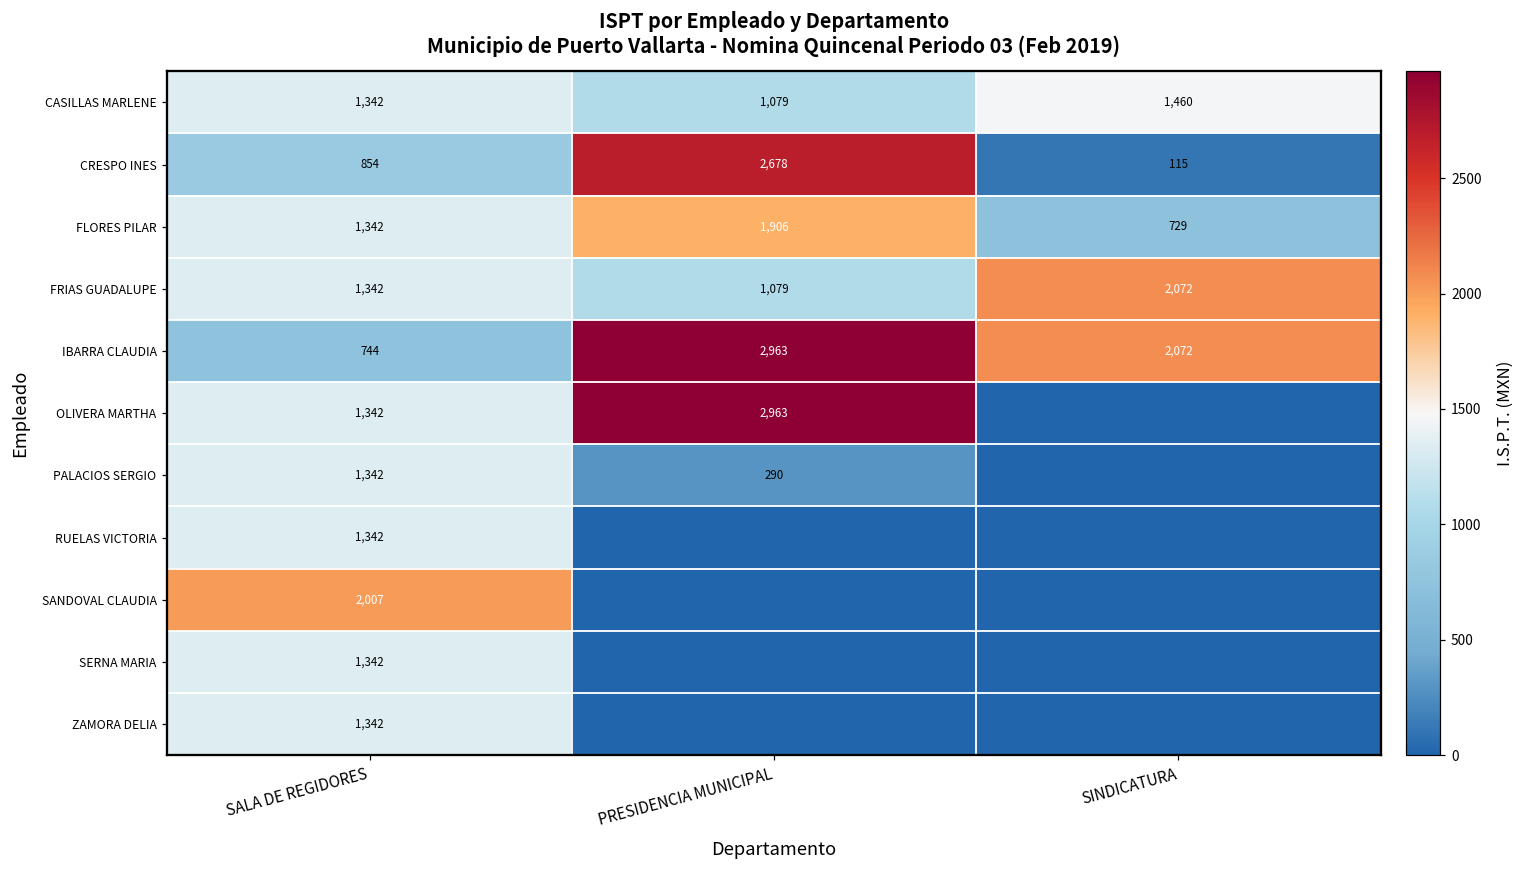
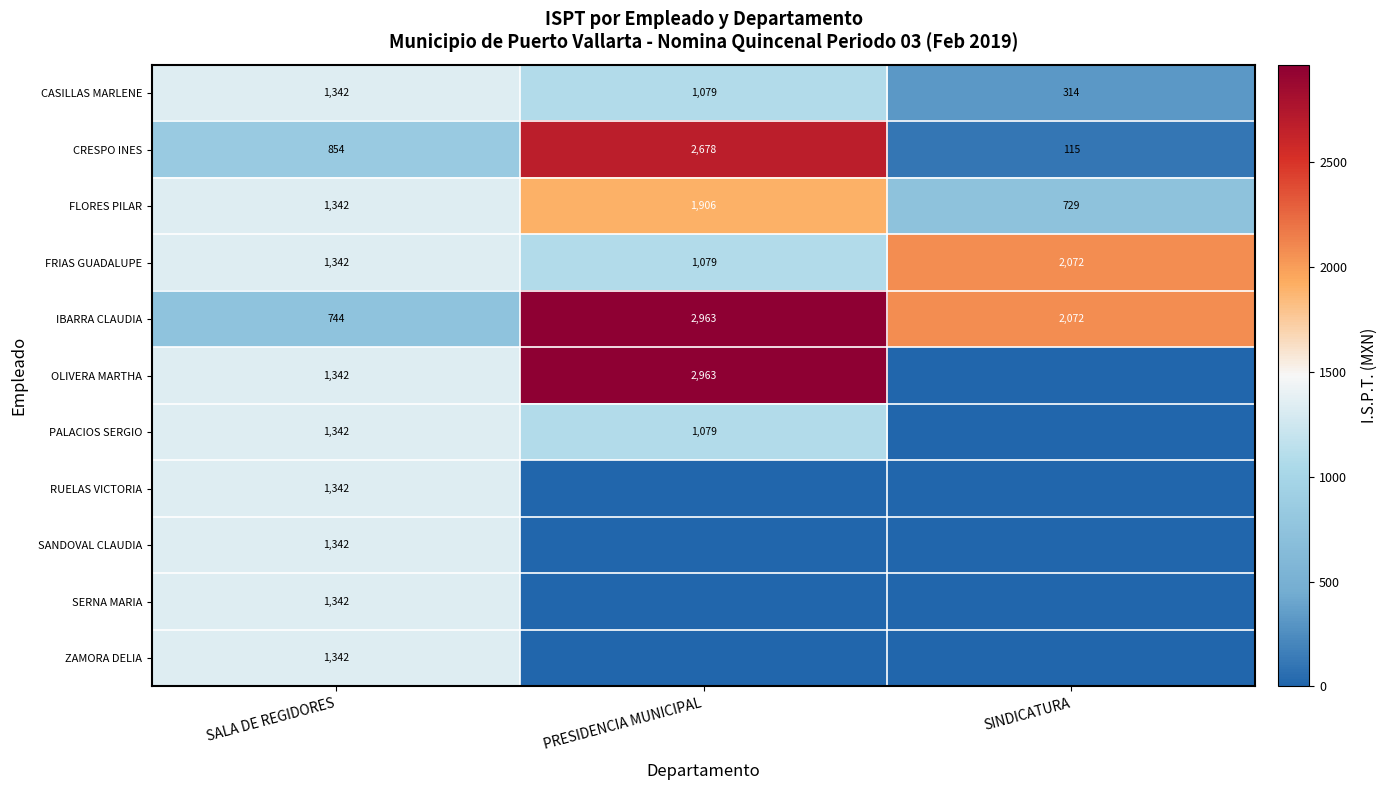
CASILLAS MARLENE, SINDICATURA: 1,460 -> 314
PALACIOS SERGIO, PRESIDENCIA MUNICIPAL: 290 -> 1,079
SANDOVAL CLAUDIA, SALA DE REGIDORES: 2,007 -> 1,342
